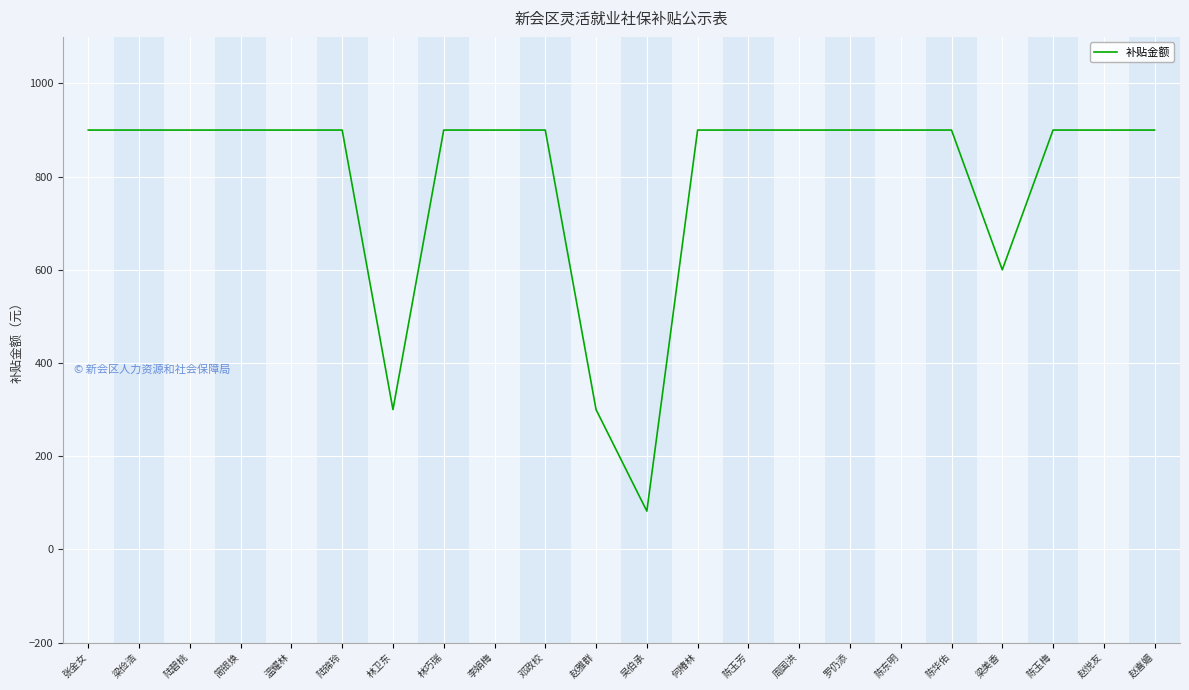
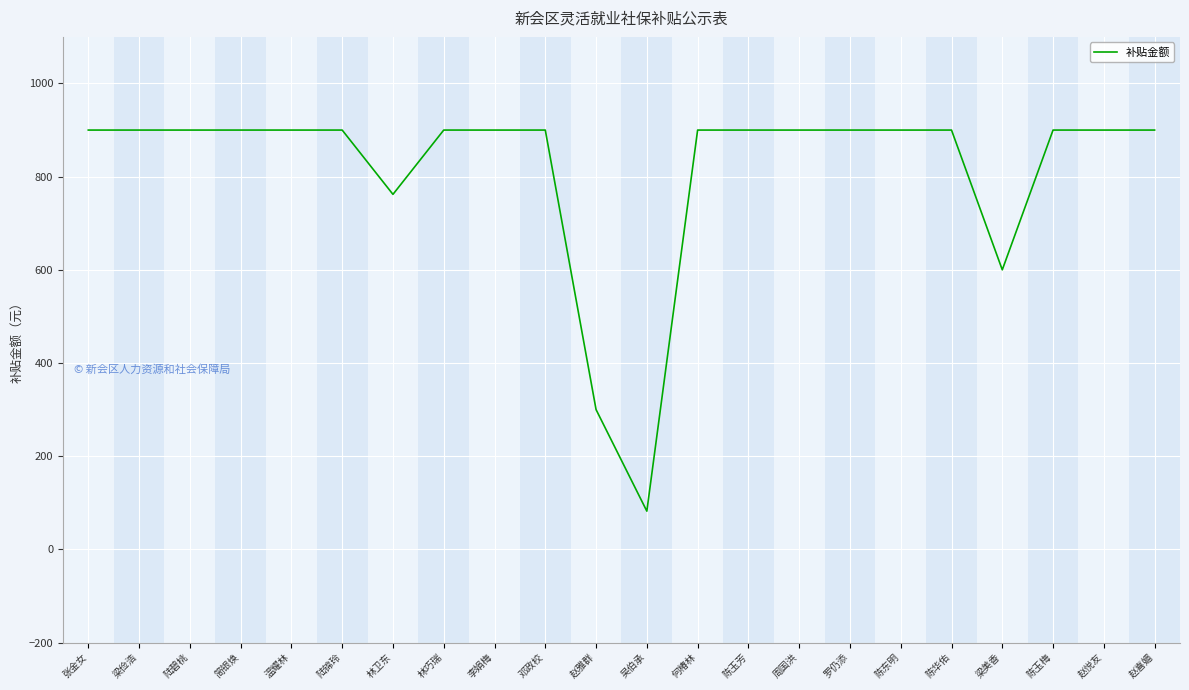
林卫东: 300 -> 760
